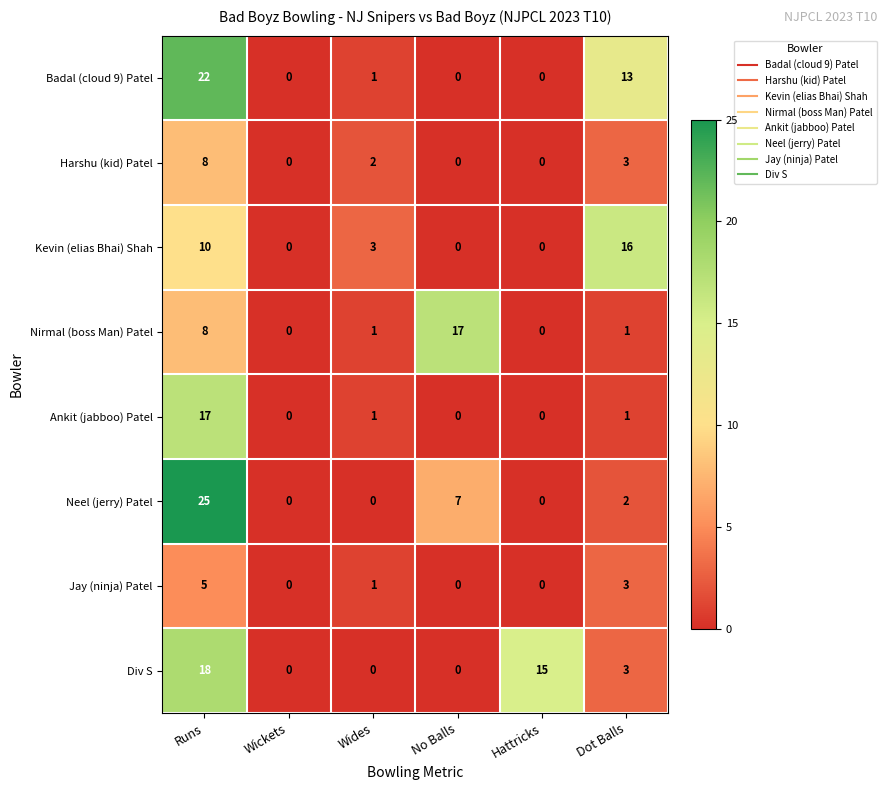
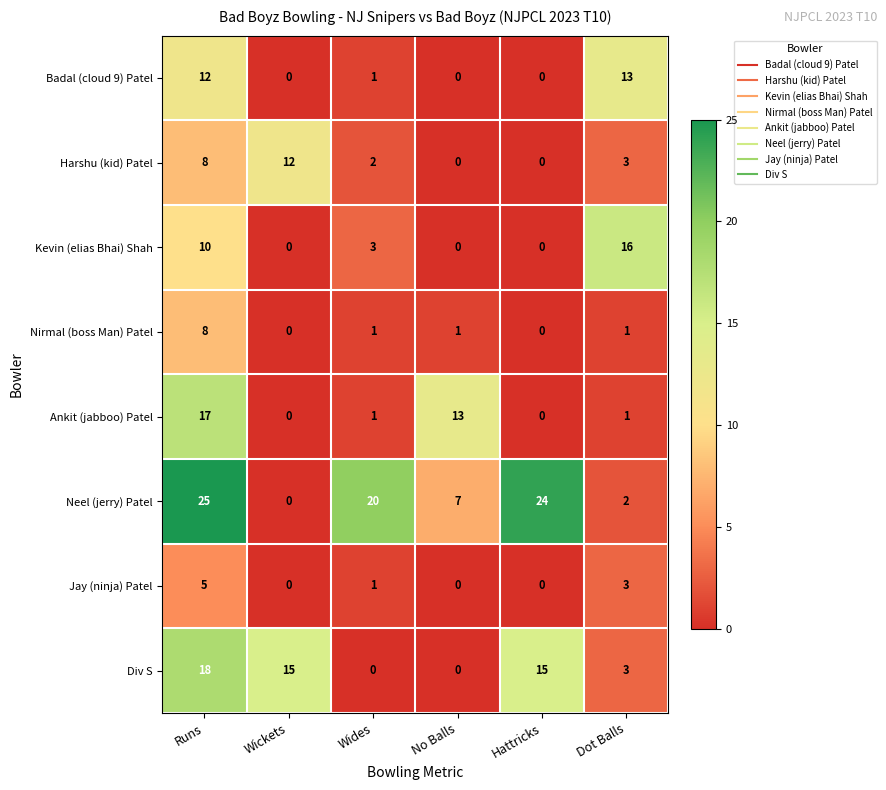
Badal (cloud 9) Patel, Runs: 22 -> 12
Harshu (kid) Patel, Wickets: 0 -> 12
Nirmal (boss Man) Patel, No Balls: 17 -> 1
Ankit (jabboo) Patel, No Balls: 0 -> 13
Neel (jerry) Patel, Wides: 0 -> 20
Neel (jerry) Patel, Hattricks: 0 -> 24
Div S, Wickets: 0 -> 15
